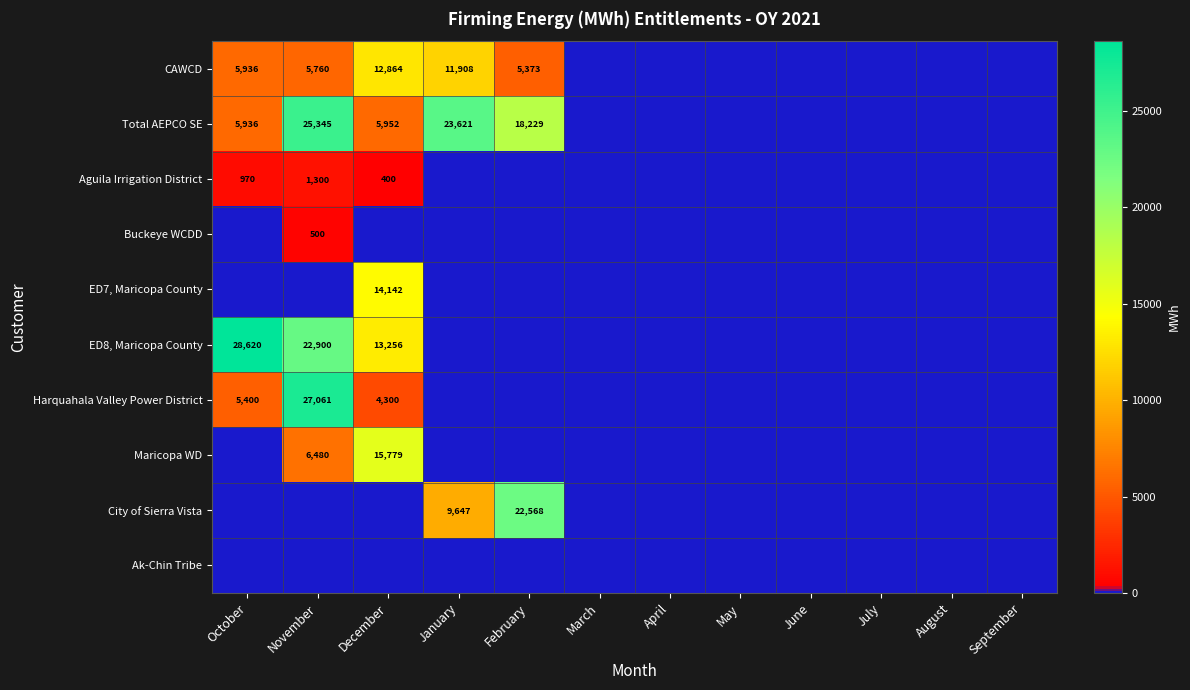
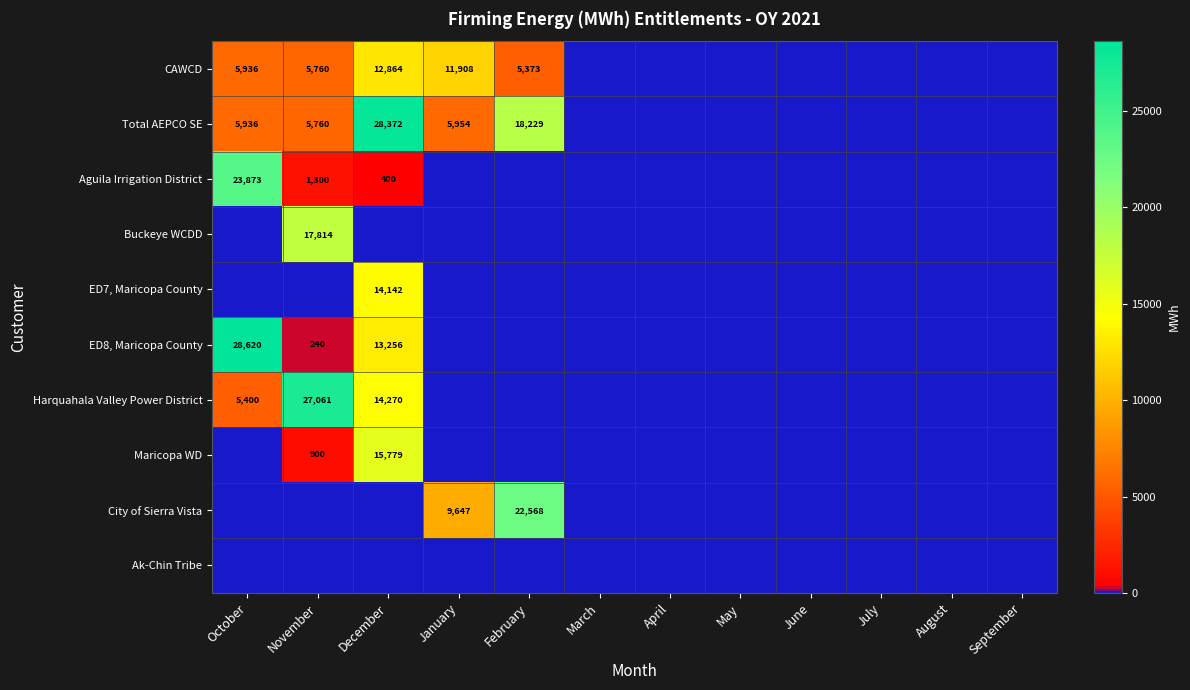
Total AEPCO SE, November: 25,345 -> 5,760
Total AEPCO SE, December: 5,952 -> 28,372
Total AEPCO SE, January: 23,621 -> 5,954
Aguila Irrigation District, October: 970 -> 23,873
Buckeye WCDD, November: 500 -> 17,814
ED8, Maricopa County, November: 22,900 -> 240
Harquahala Valley Power District, December: 4,300 -> 14,270
Maricopa WD, November: 6,480 -> 900
